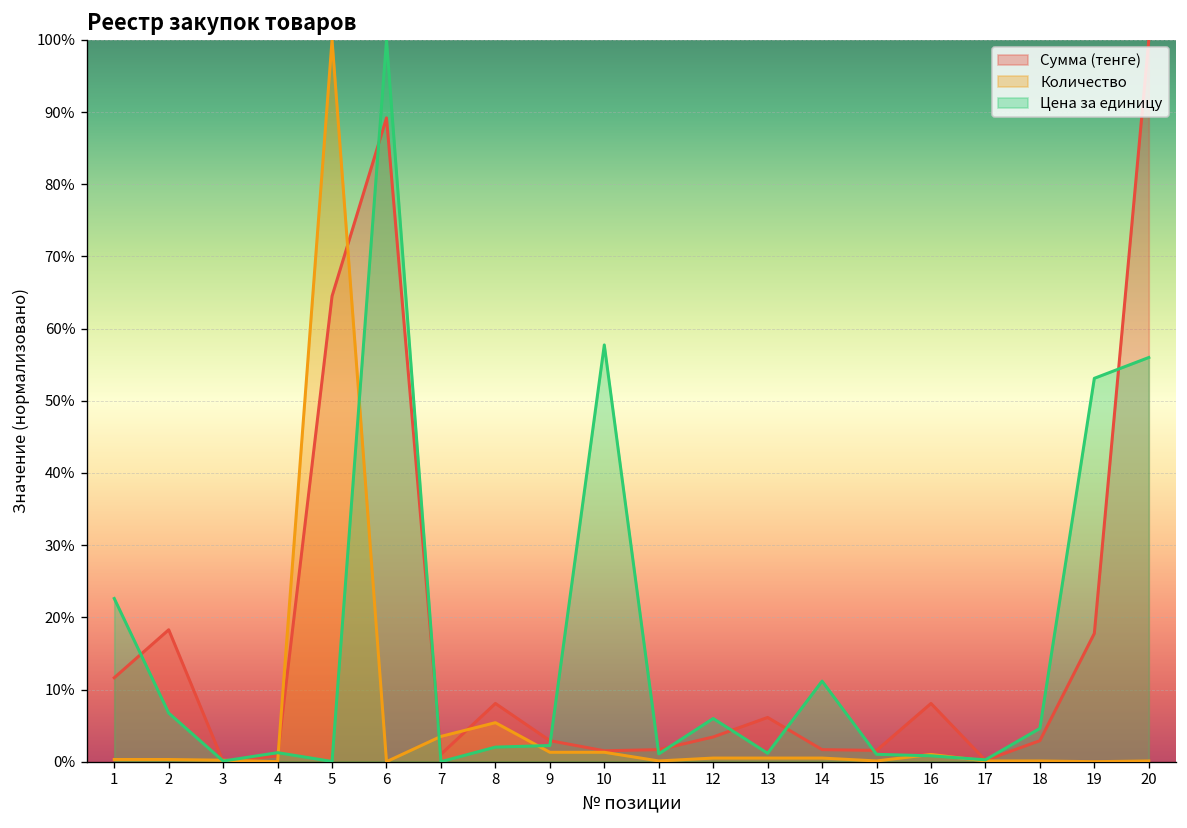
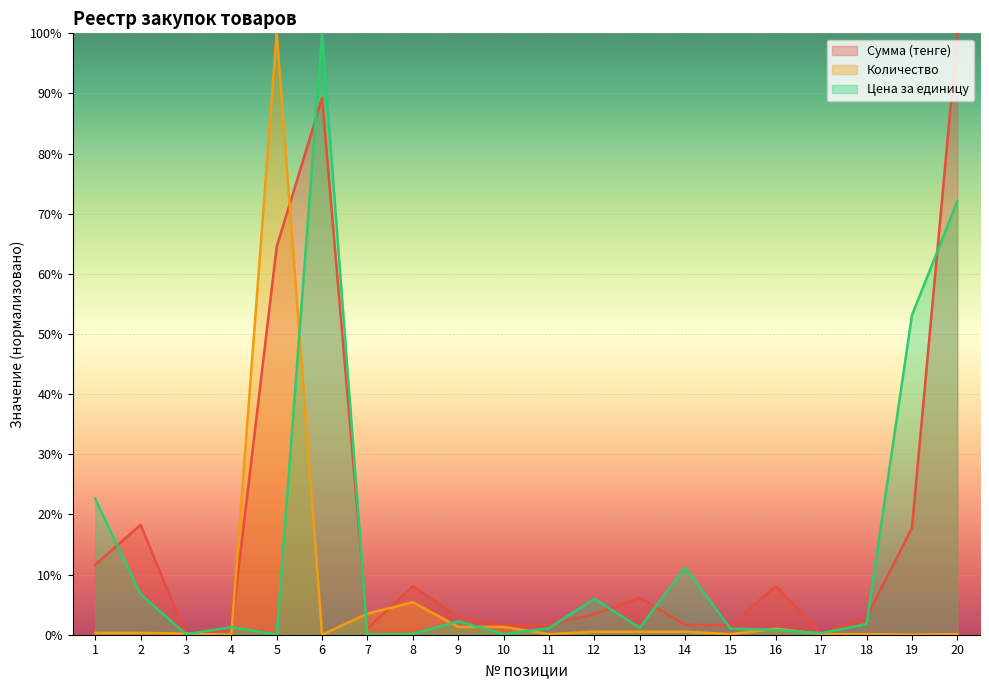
Цена за единицу, 8: 2% -> 0%
Цена за единицу, 10: 58% -> 0%
Цена за единицу, 18: 5% -> 2%
Цена за единицу, 20: 56% -> 72%
